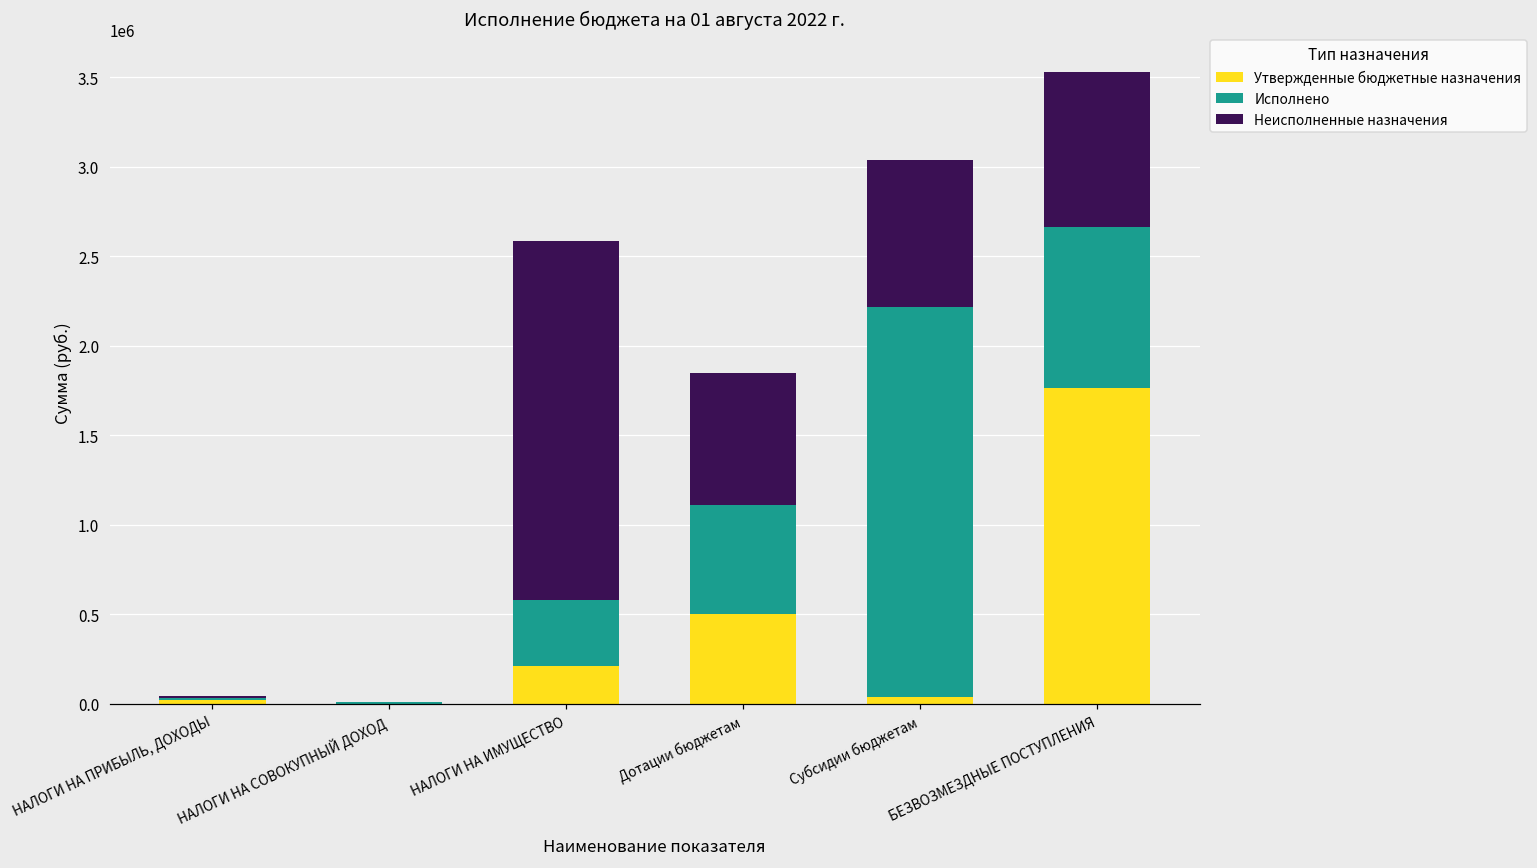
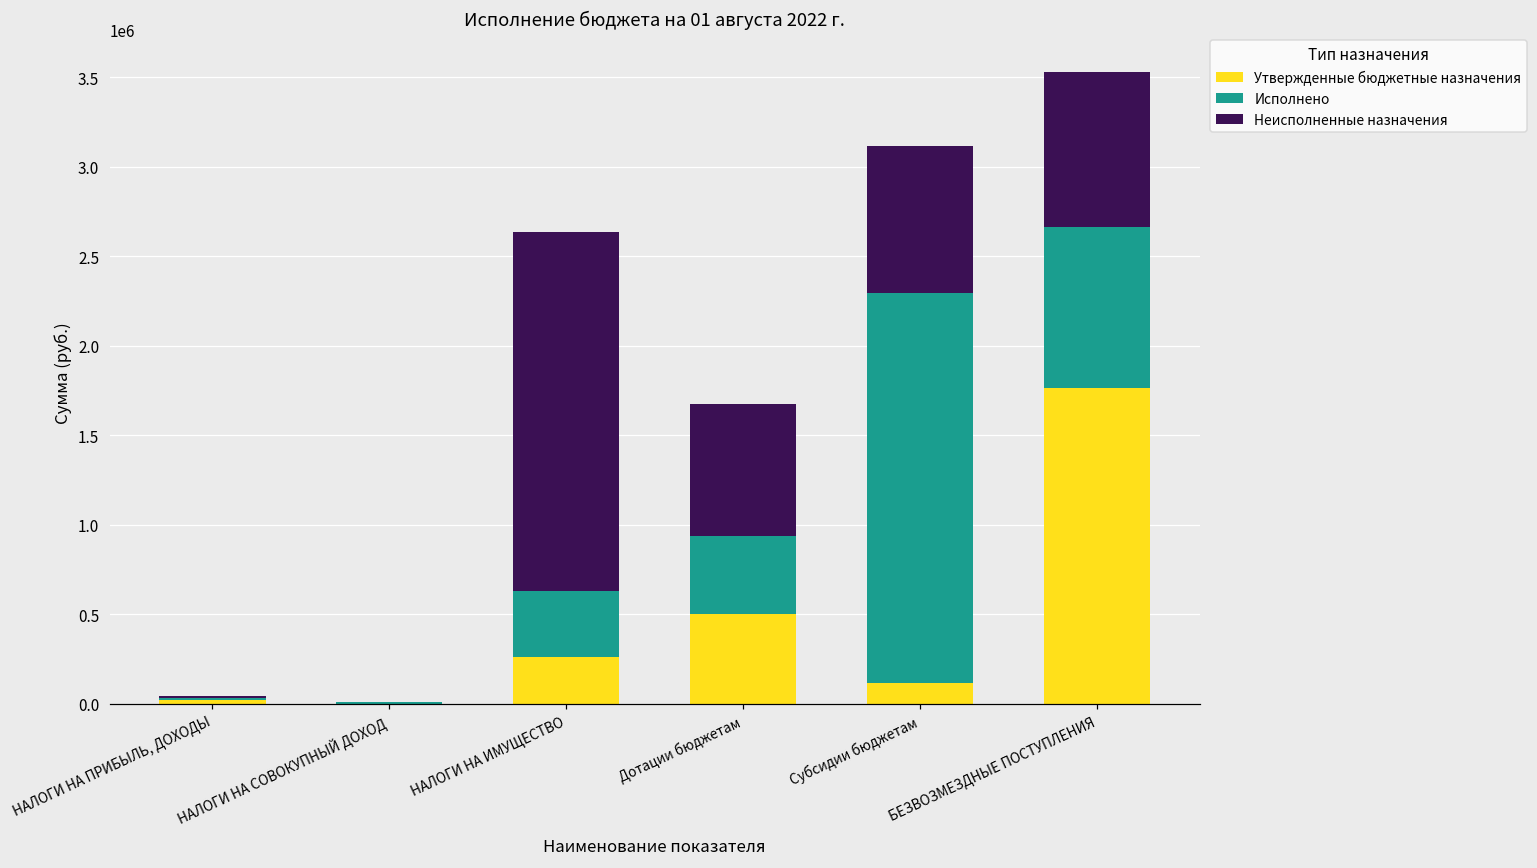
Утвержденные бюджетные назначения, НАЛОГИ НА ИМУЩЕСТВО: 210000 -> 260000
Исполнено, Дотации бюджетам: 610000 -> 430000
Утвержденные бюджетные назначения, Субсидии бюджетам: 40000 -> 120000
